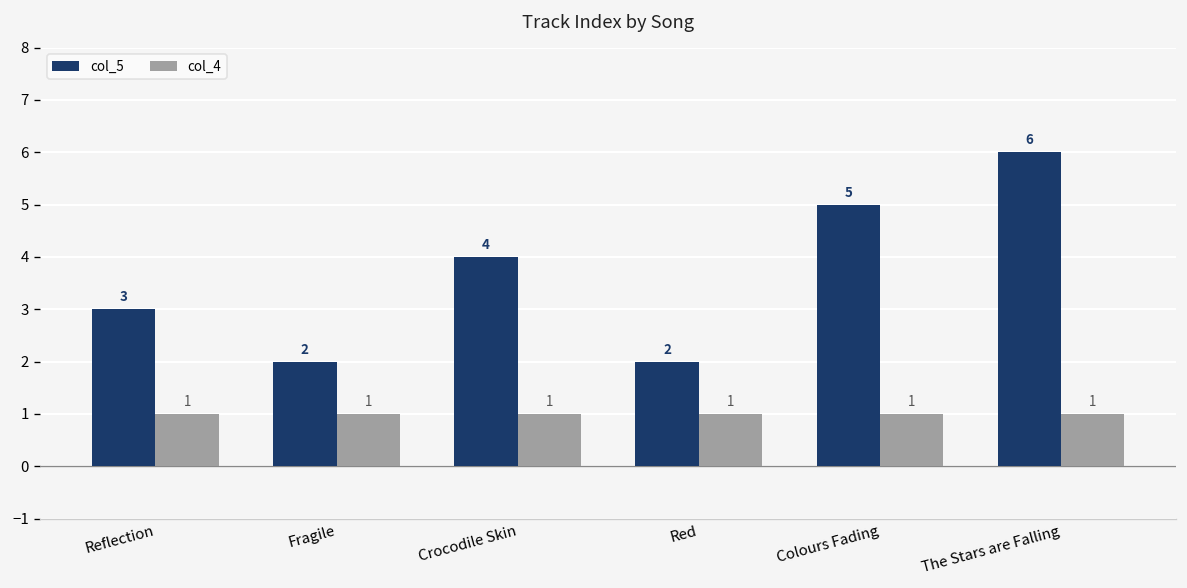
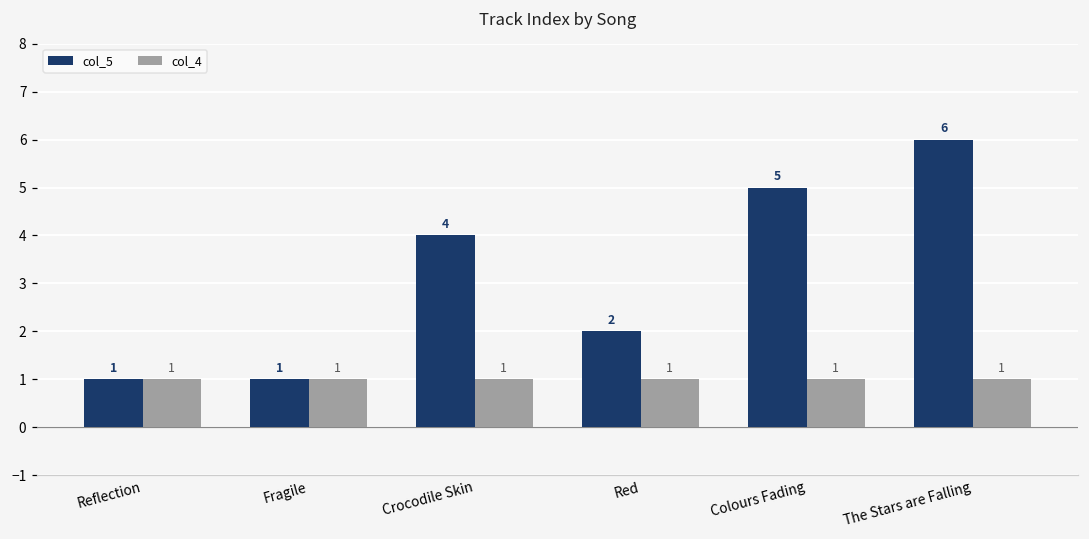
col_5, Reflection: 3 -> 1
col_5, Fragile: 2 -> 1
